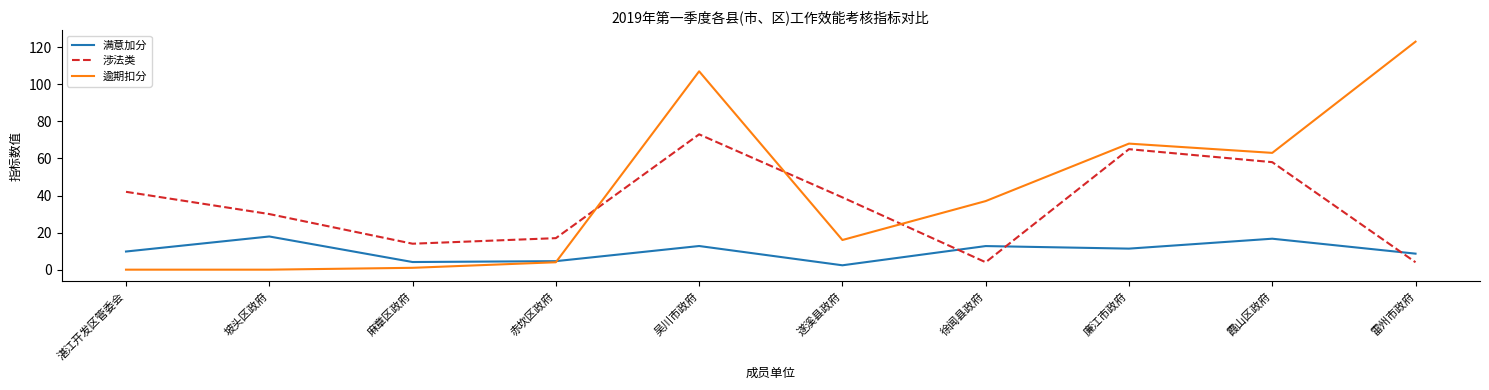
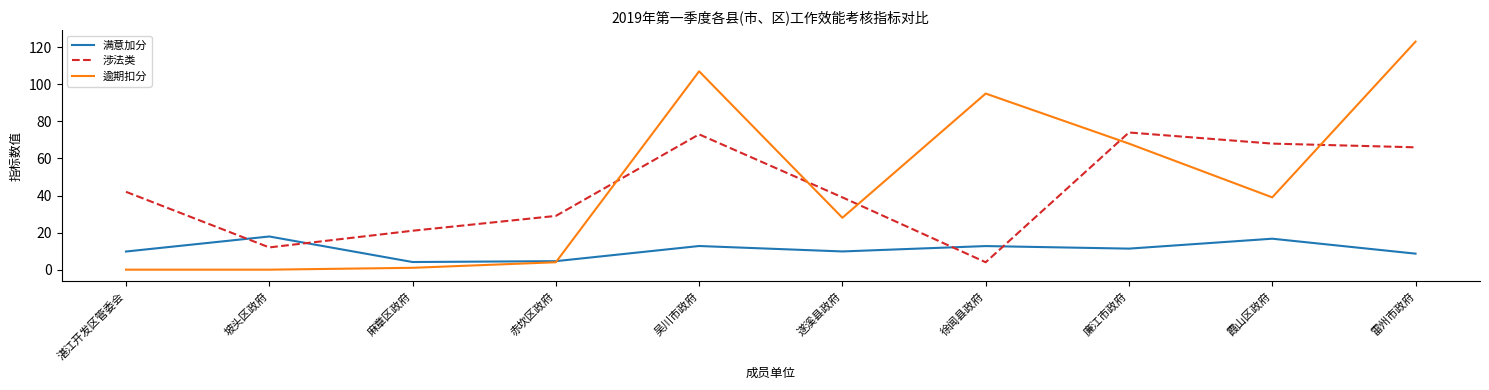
涉法类, 坡头区政府: 30 -> 12
涉法类, 麻章区政府: 14 -> 21
涉法类, 赤坎区政府: 17 -> 29
满意加分, 遂溪县政府: 2 -> 10
逾期扣分, 遂溪县政府: 16 -> 28
逾期扣分, 徐闻县政府: 37 -> 95
涉法类, 廉江市政府: 65 -> 74
涉法类, 霞山区政府: 58 -> 68
逾期扣分, 霞山区政府: 63 -> 39
涉法类, 雷州市政府: 4 -> 66
